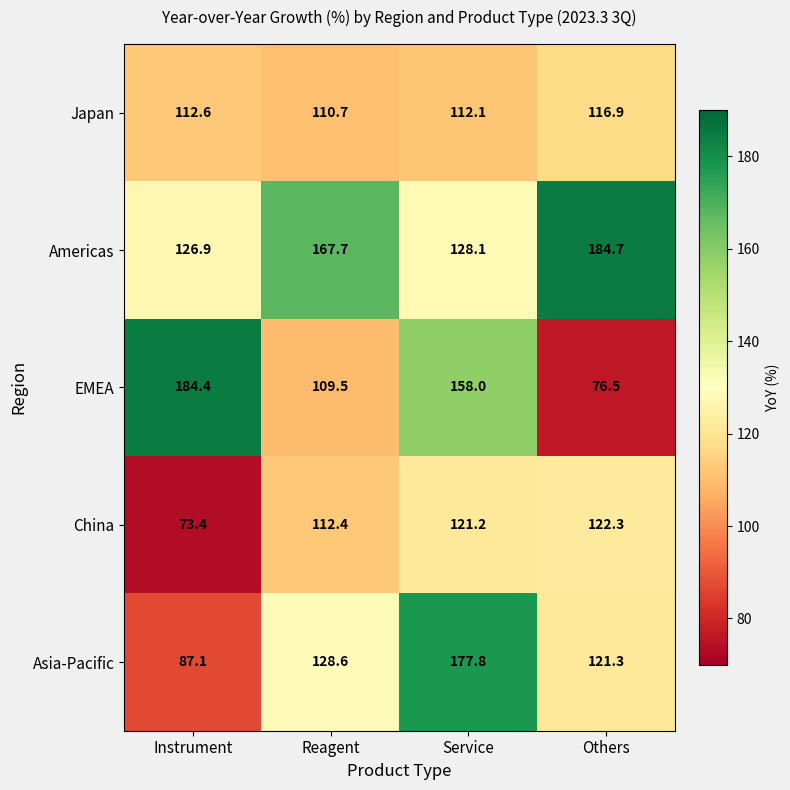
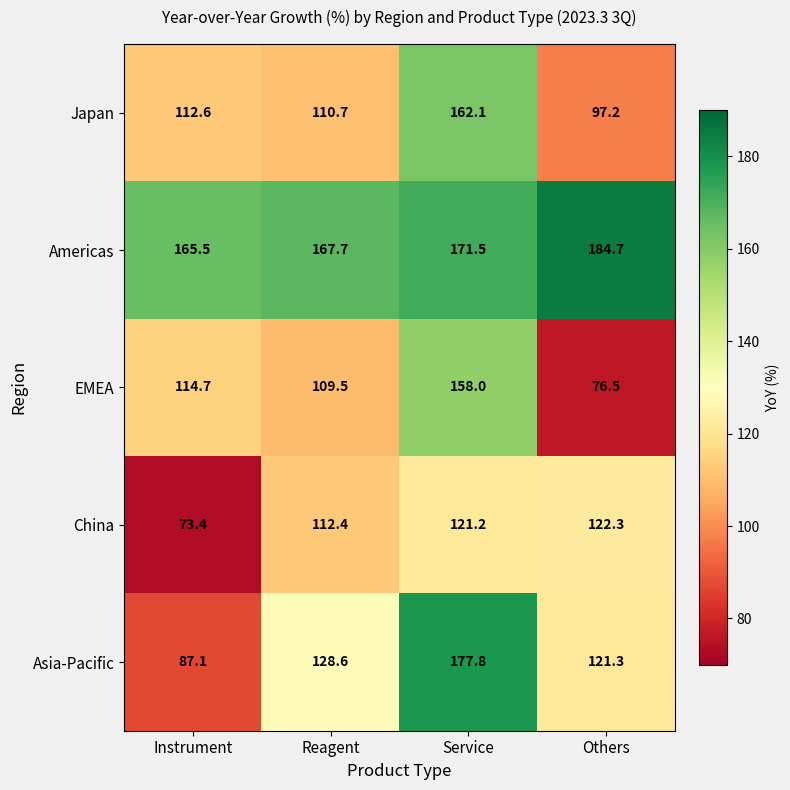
Japan, Service: 112.1 -> 162.1
Japan, Others: 116.9 -> 97.2
Americas, Instrument: 126.9 -> 165.5
Americas, Service: 128.1 -> 171.5
EMEA, Instrument: 184.4 -> 114.7
